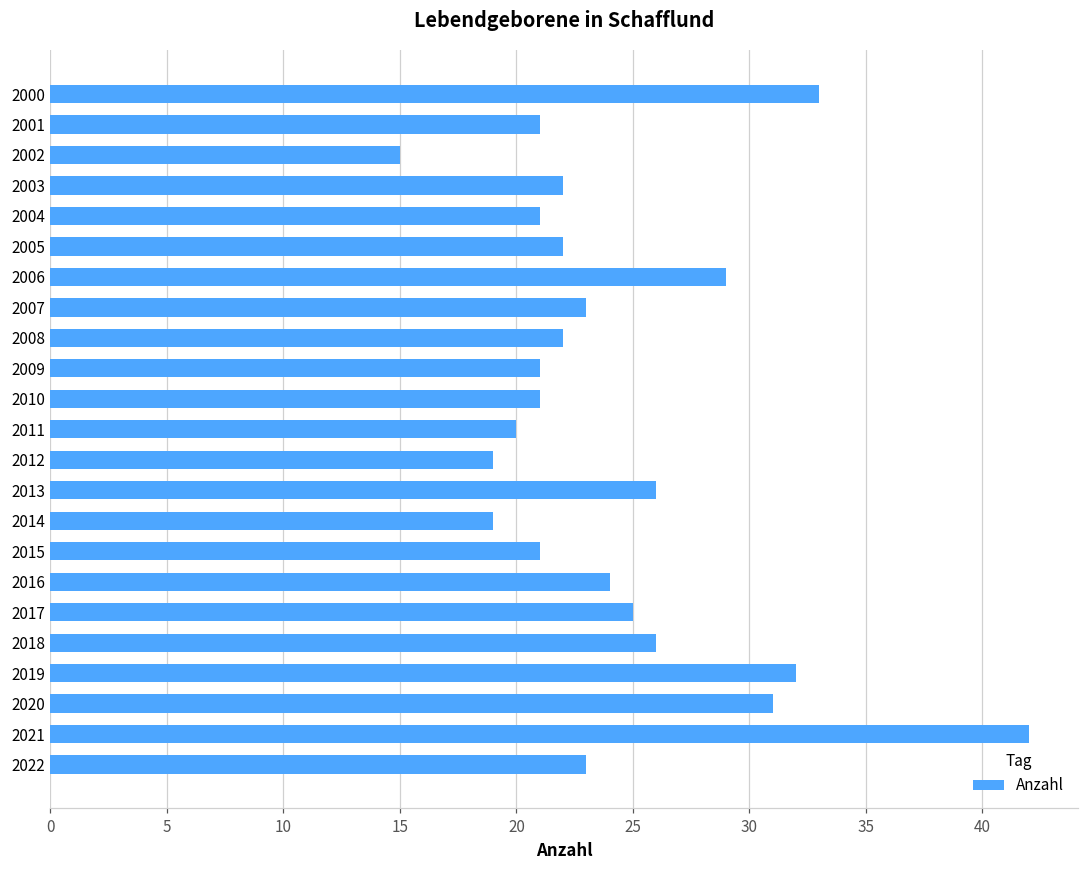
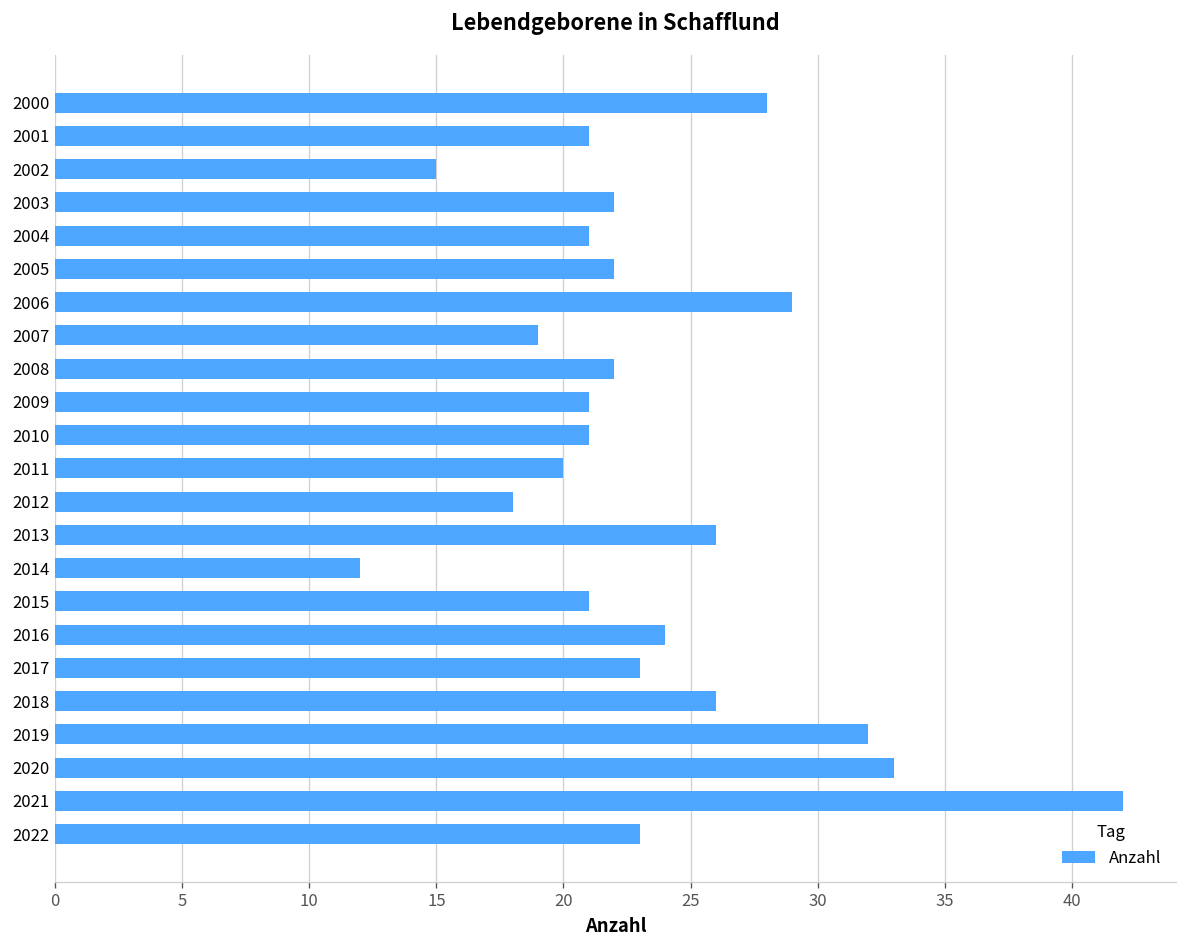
2000: 33 -> 28
2007: 23 -> 19
2012: 19 -> 18
2014: 19 -> 12
2017: 25 -> 23
2020: 31 -> 33
